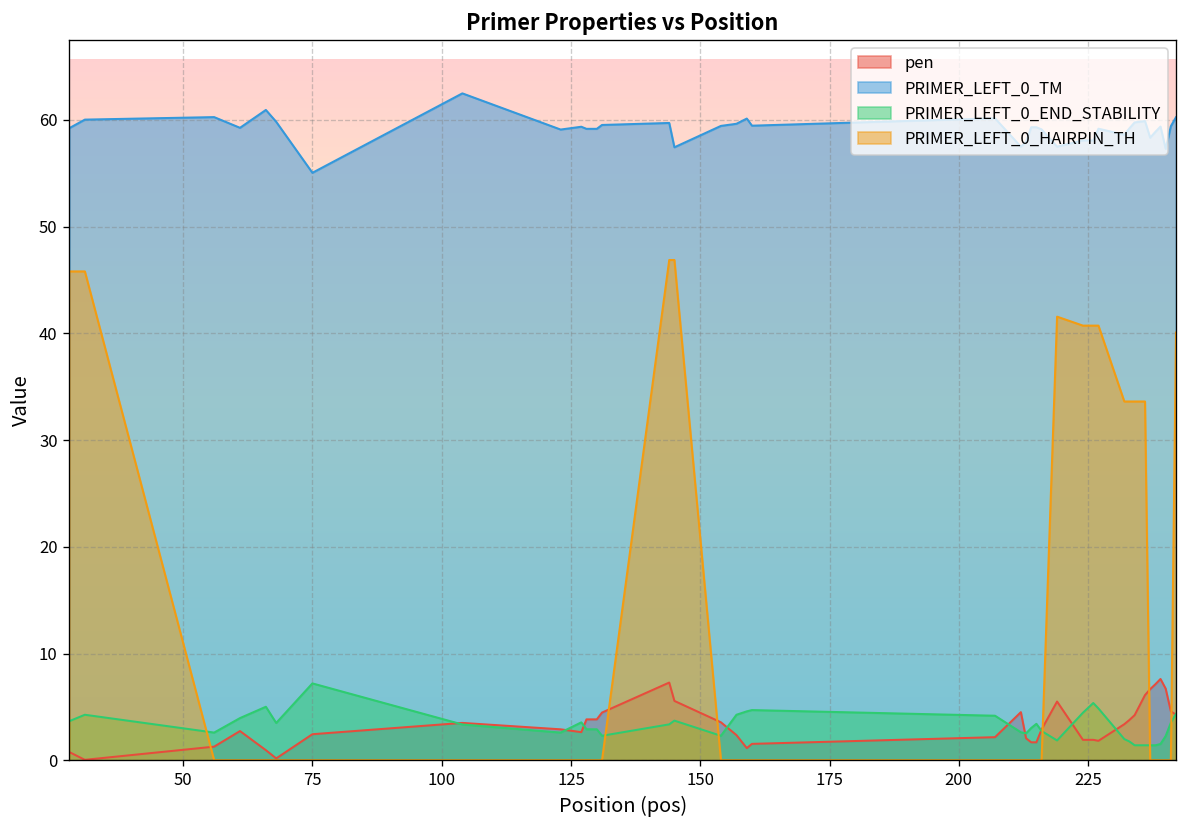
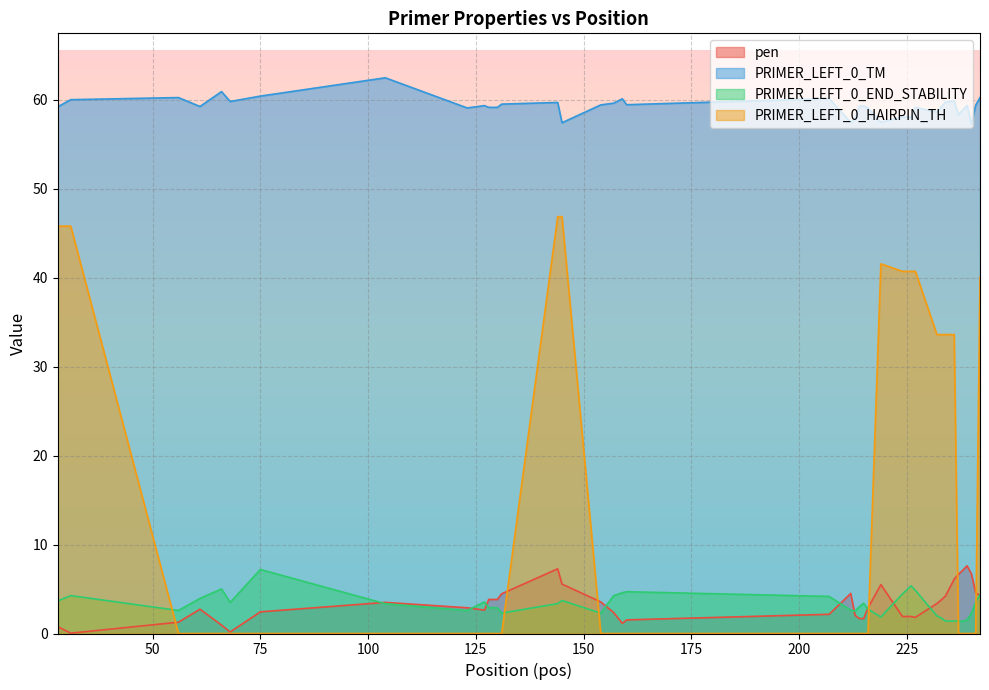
PRIMER_LEFT_0_TM, 75: 55 -> 60
